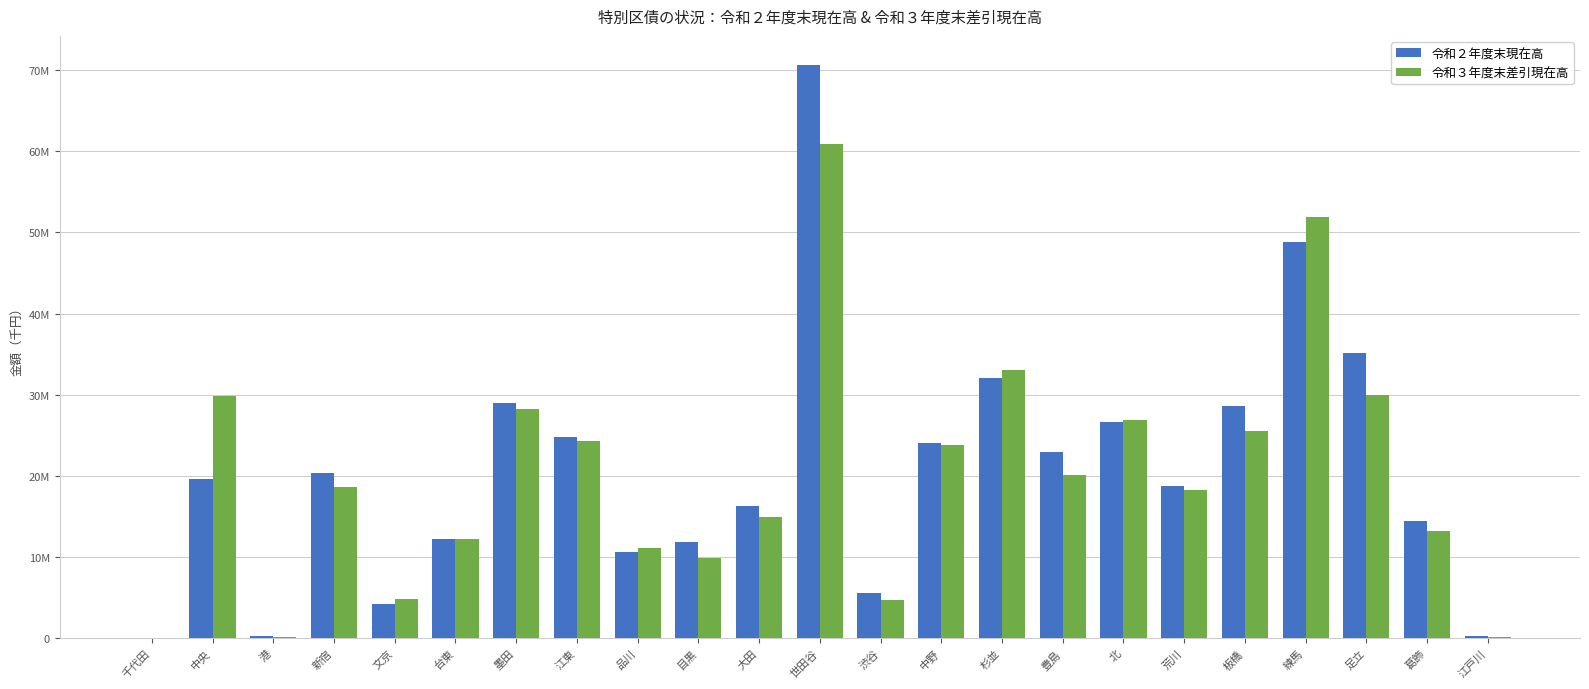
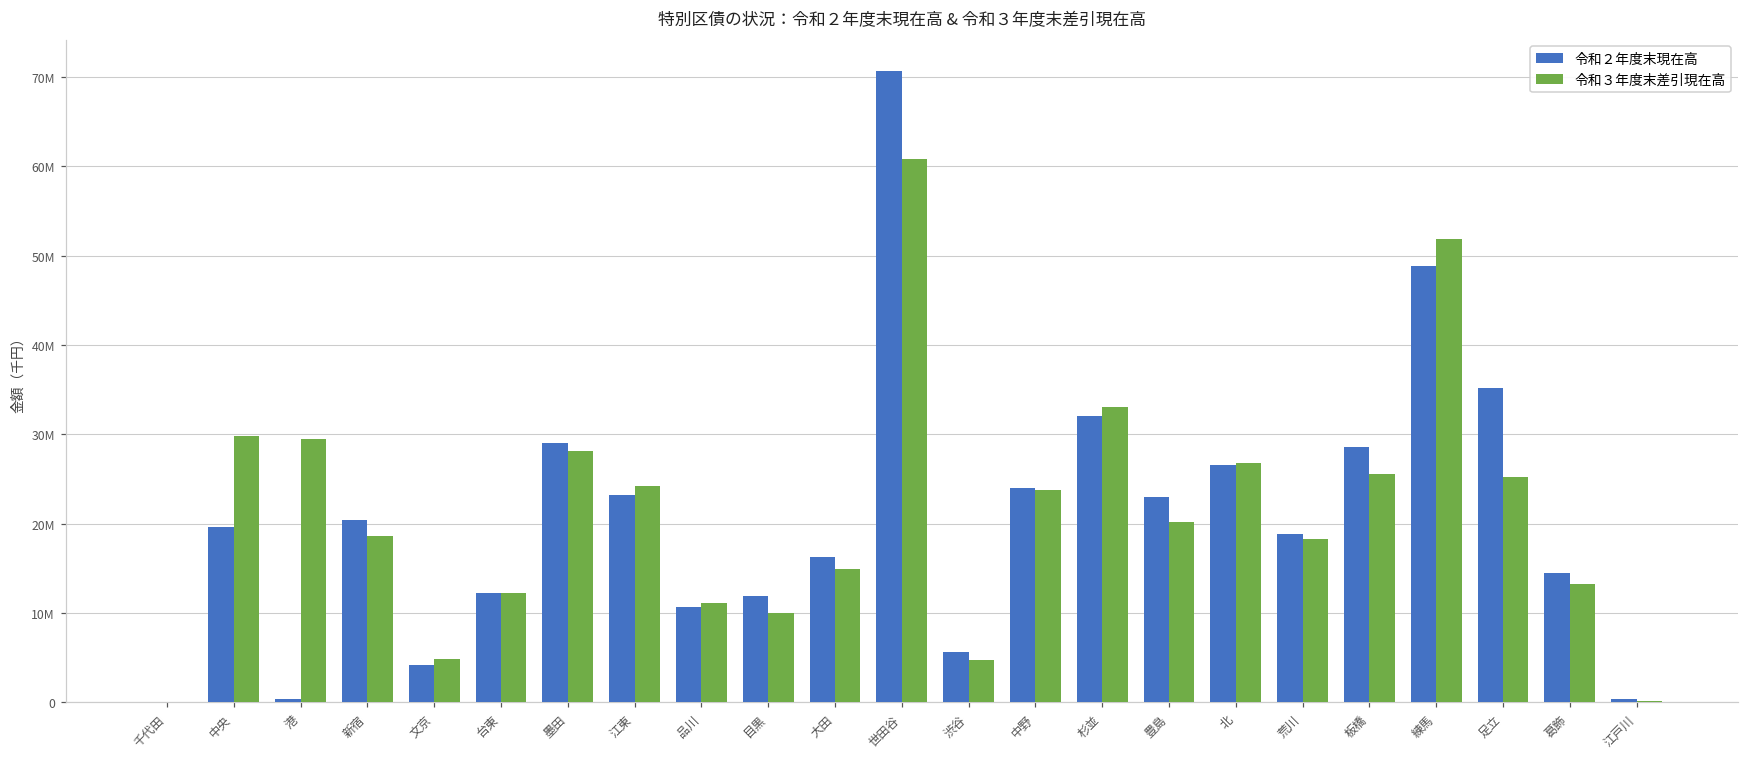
令和３年度末差引現在高, 港: 0 -> 29000000
令和２年度末現在高, 江東: 25000000 -> 23000000
令和３年度末差引現在高, 足立: 30000000 -> 25000000
